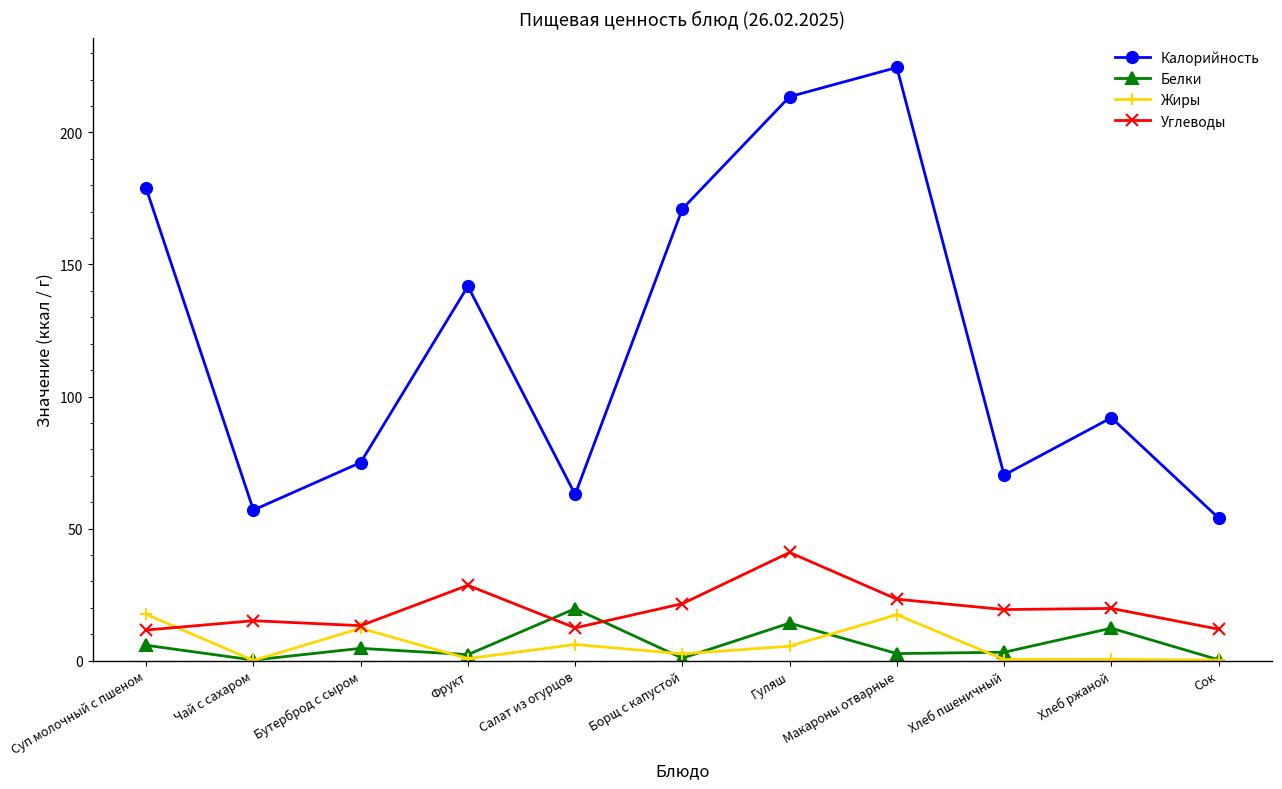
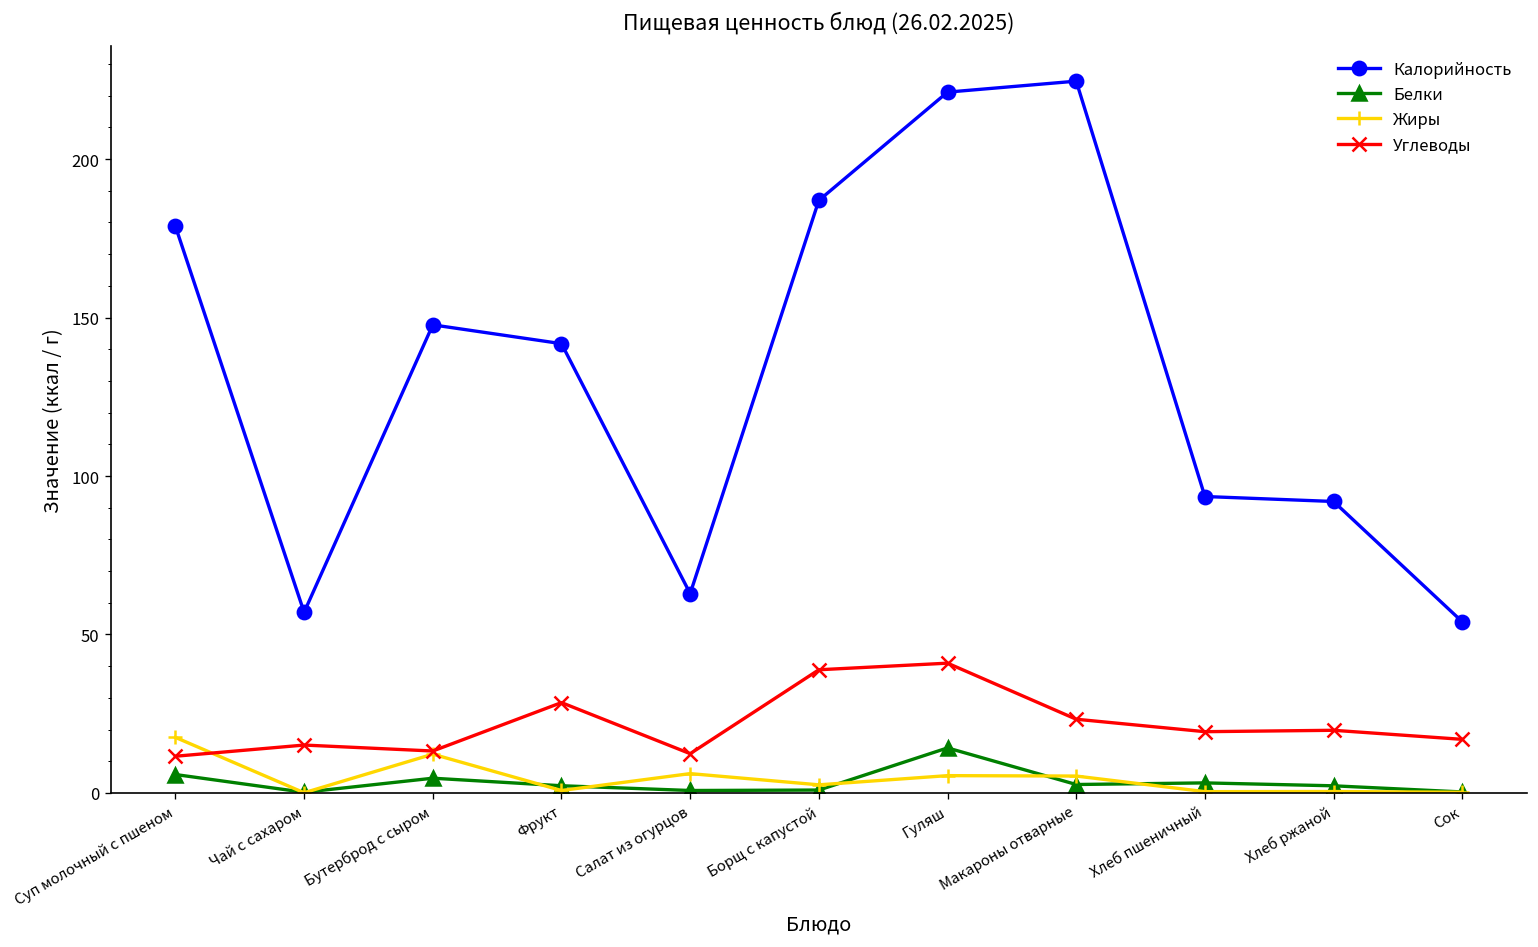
Калорийность, Бутерброд с сыром: 75 -> 148
Белки, Салат из огурцов: 20 -> 1
Калорийность, Борщ с капустой: 171 -> 187
Углеводы, Борщ с капустой: 22 -> 39
Калорийность, Гуляш: 214 -> 221
Жиры, Макароны отварные: 17 -> 5
Калорийность, Хлеб пшеничный: 70 -> 94
Белки, Хлеб ржаной: 12 -> 2
Углеводы, Сок: 12 -> 17
